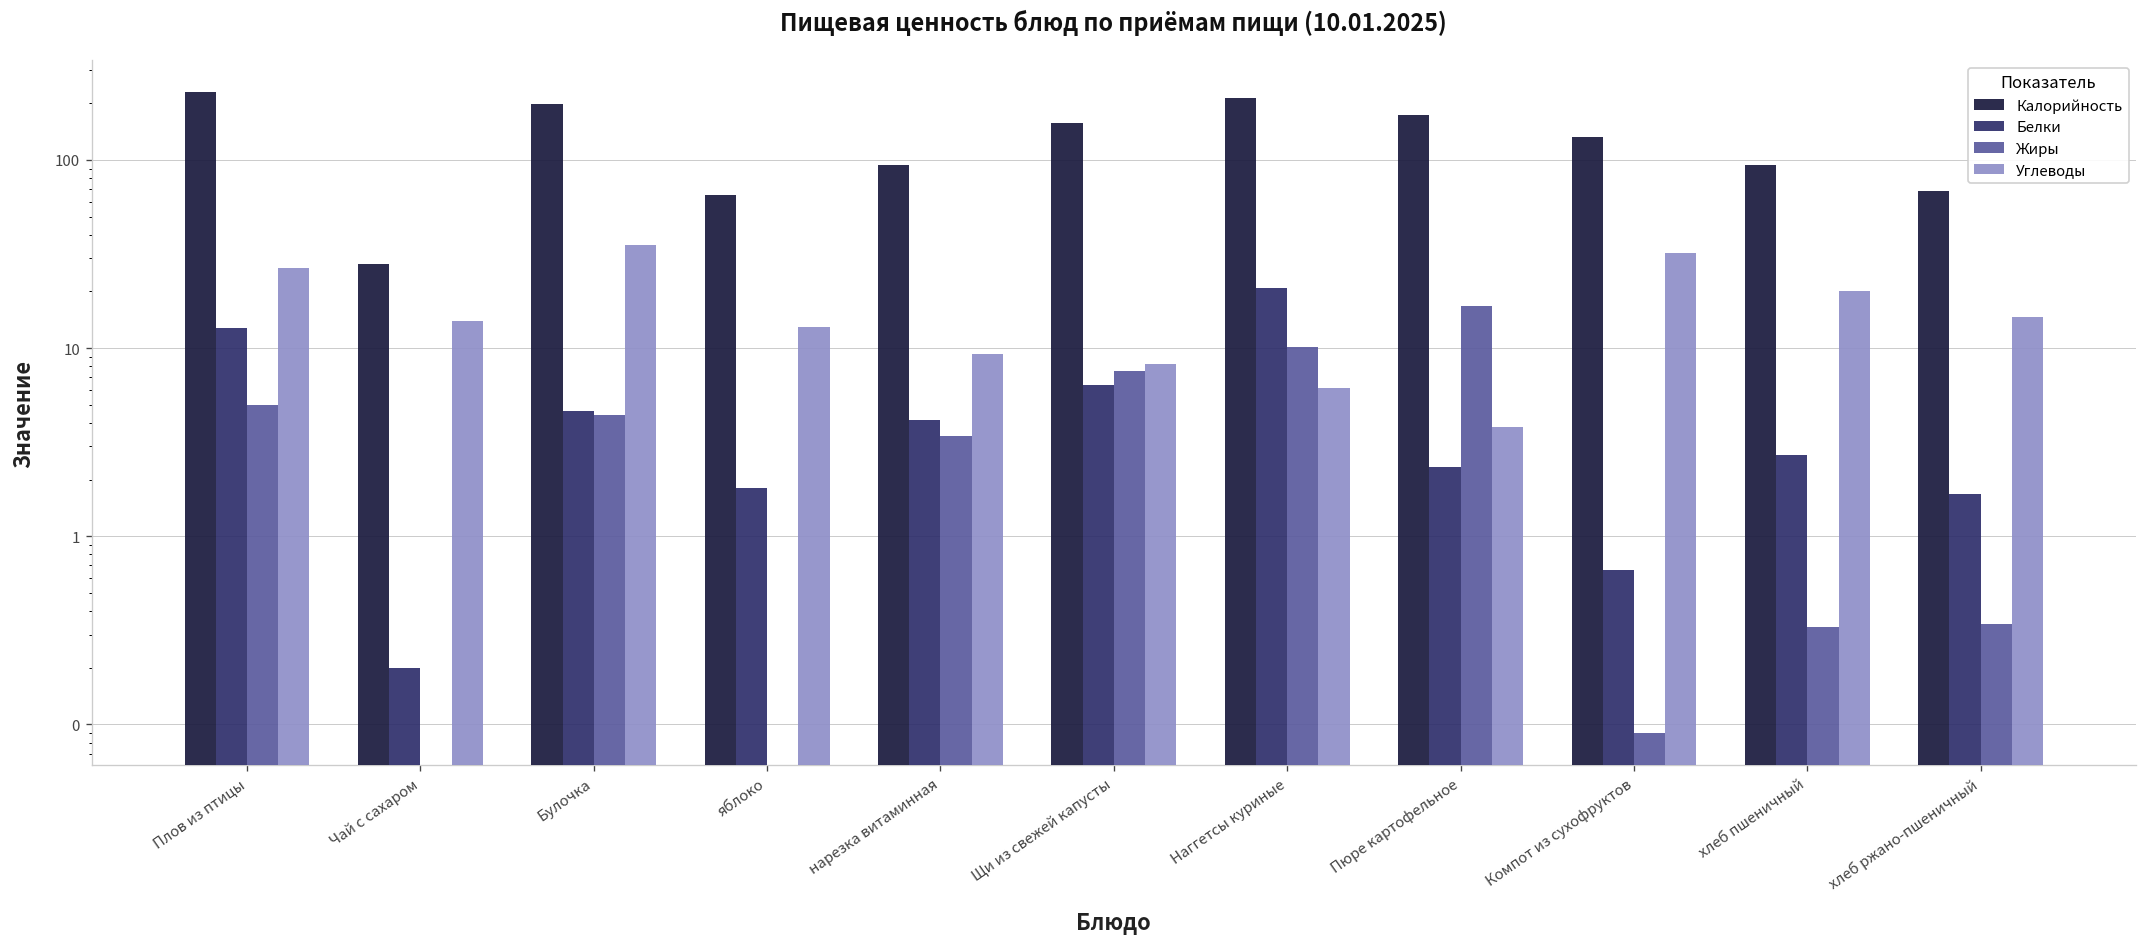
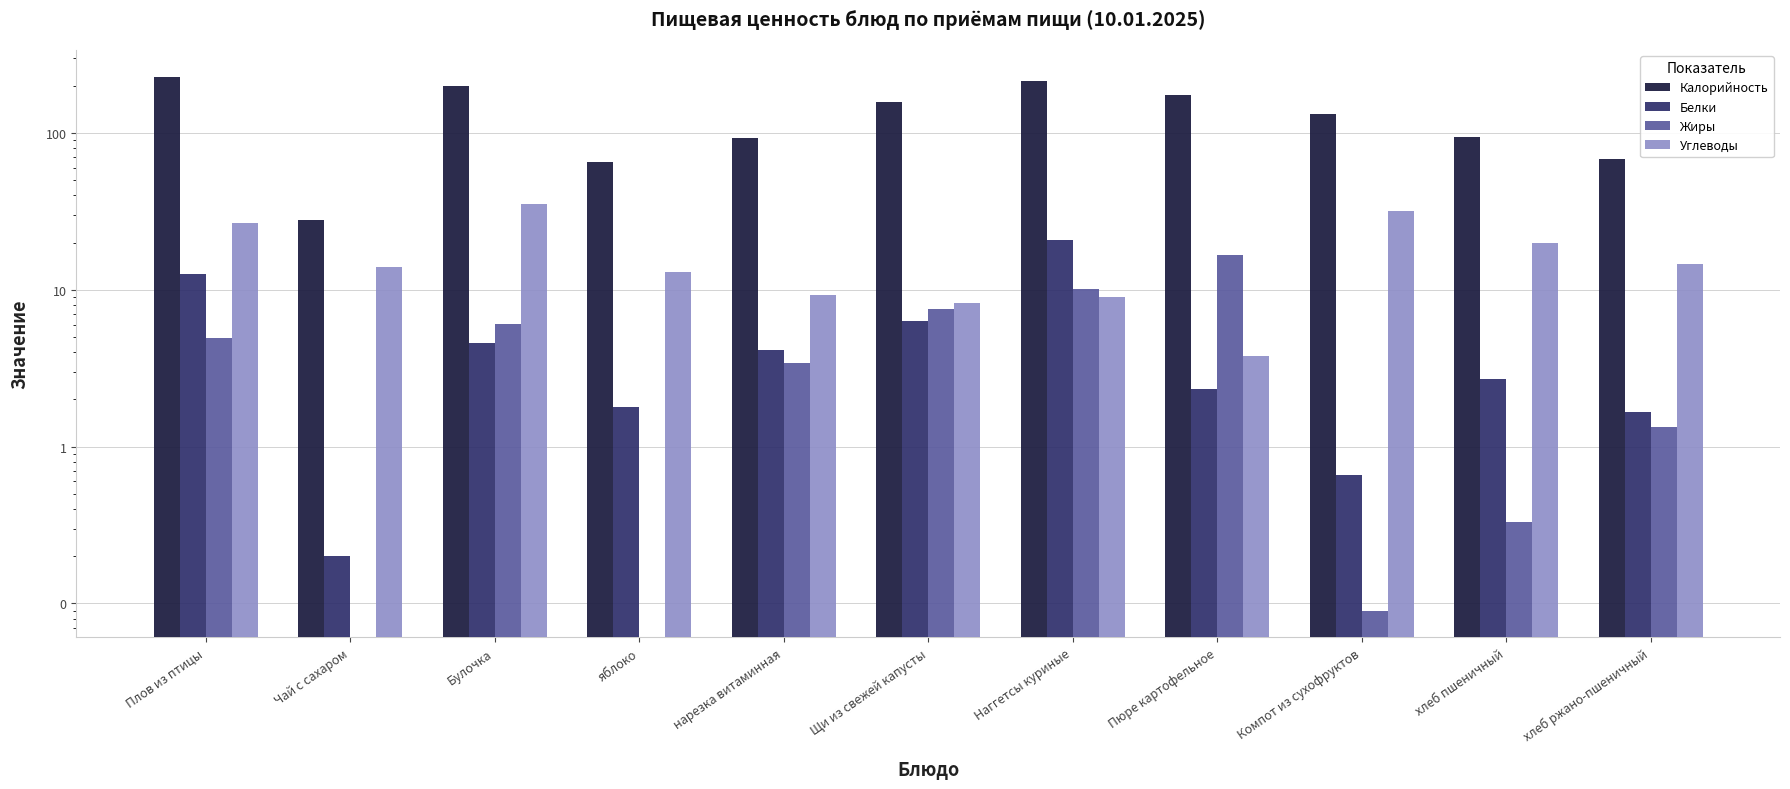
Жиры, Булочка: 4.4 -> 6.1
Углеводы, Наггетсы куриные: 6.2 -> 9
Жиры, хлеб ржано-пшеничный: 0.34 -> 1.3
